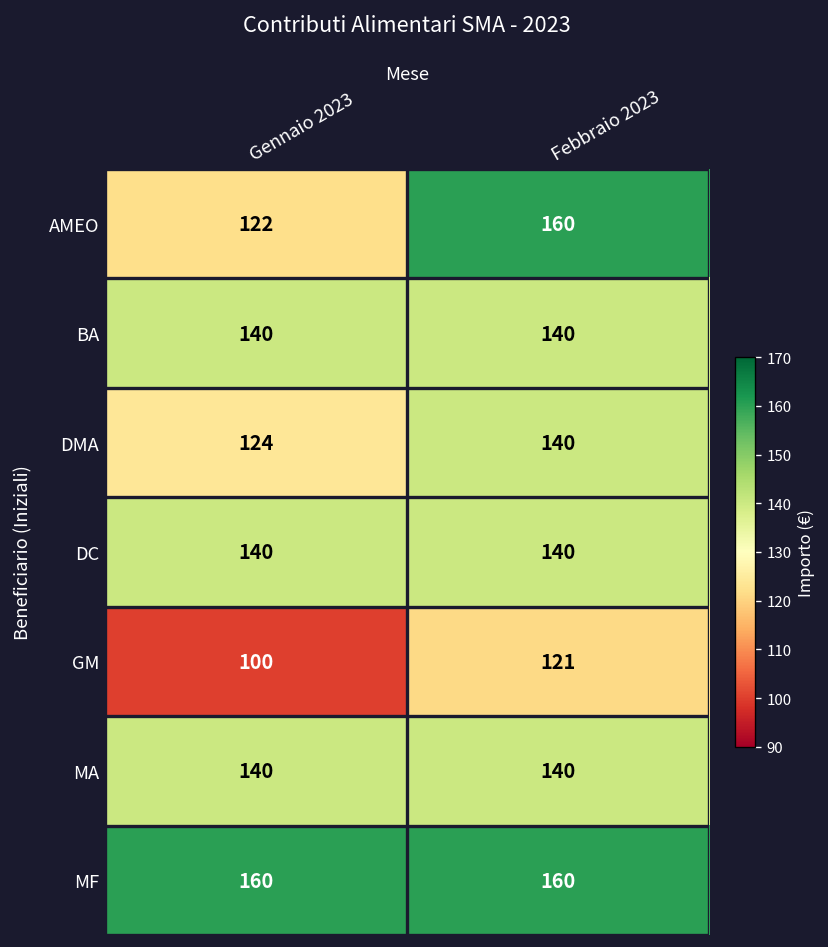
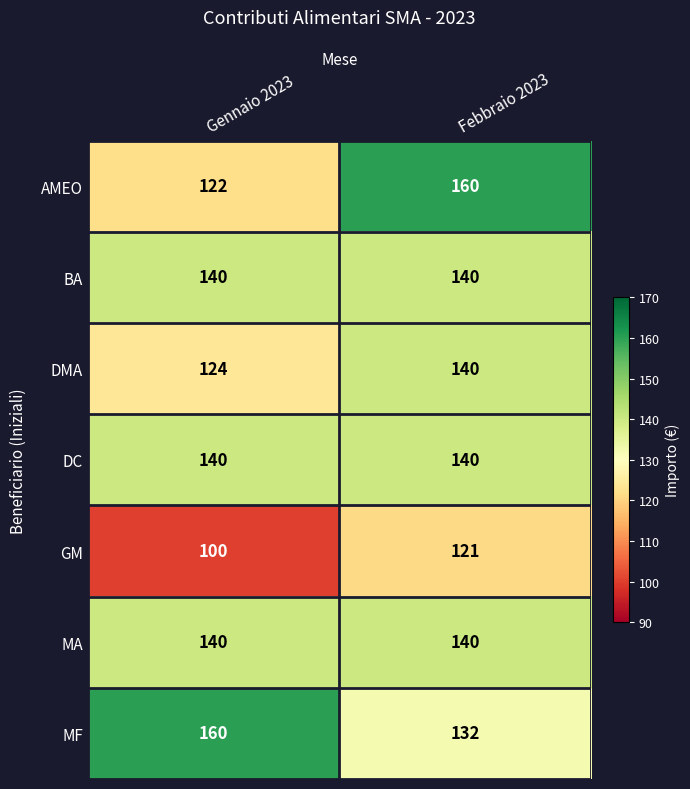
MF, Febbraio 2023: 160 -> 132
